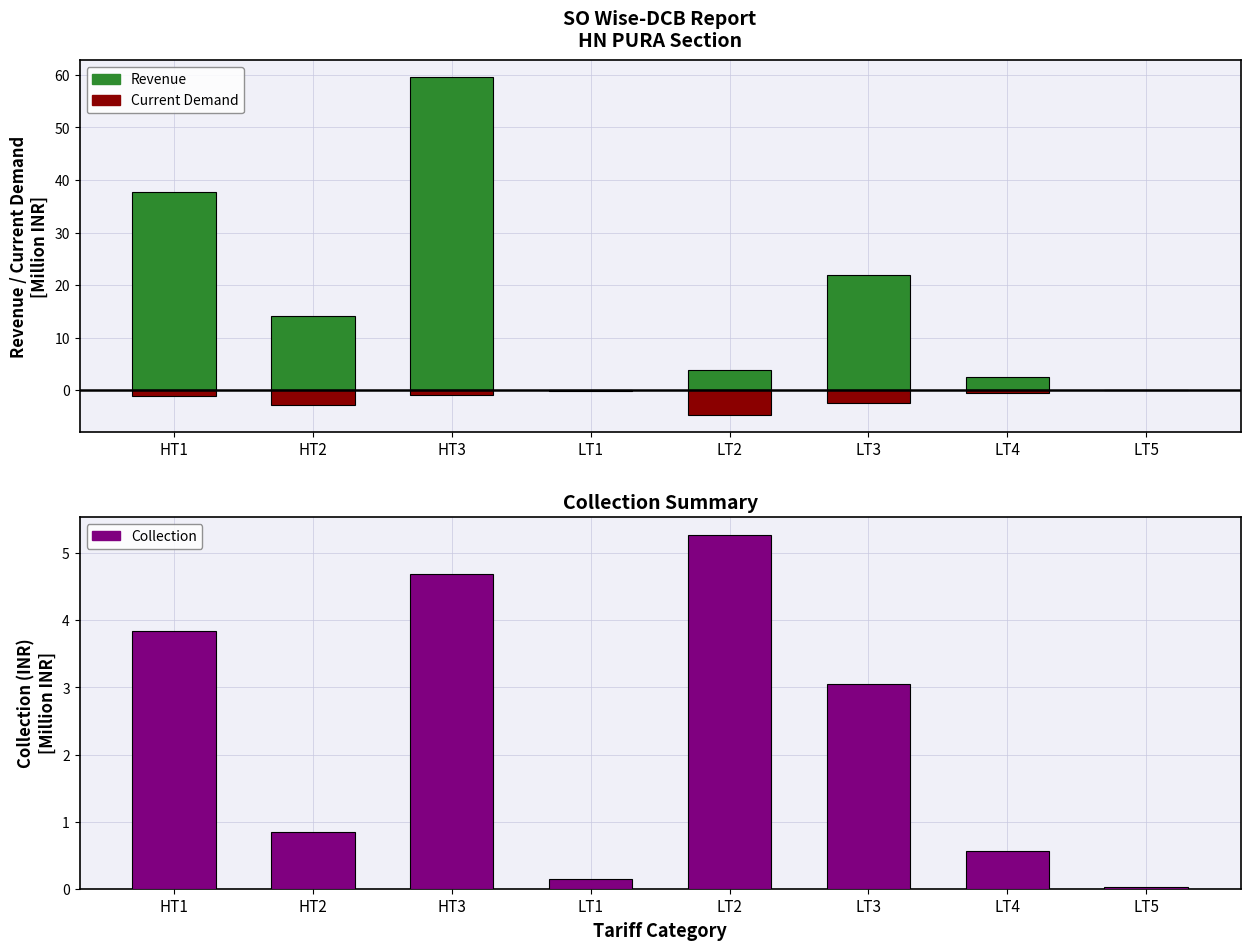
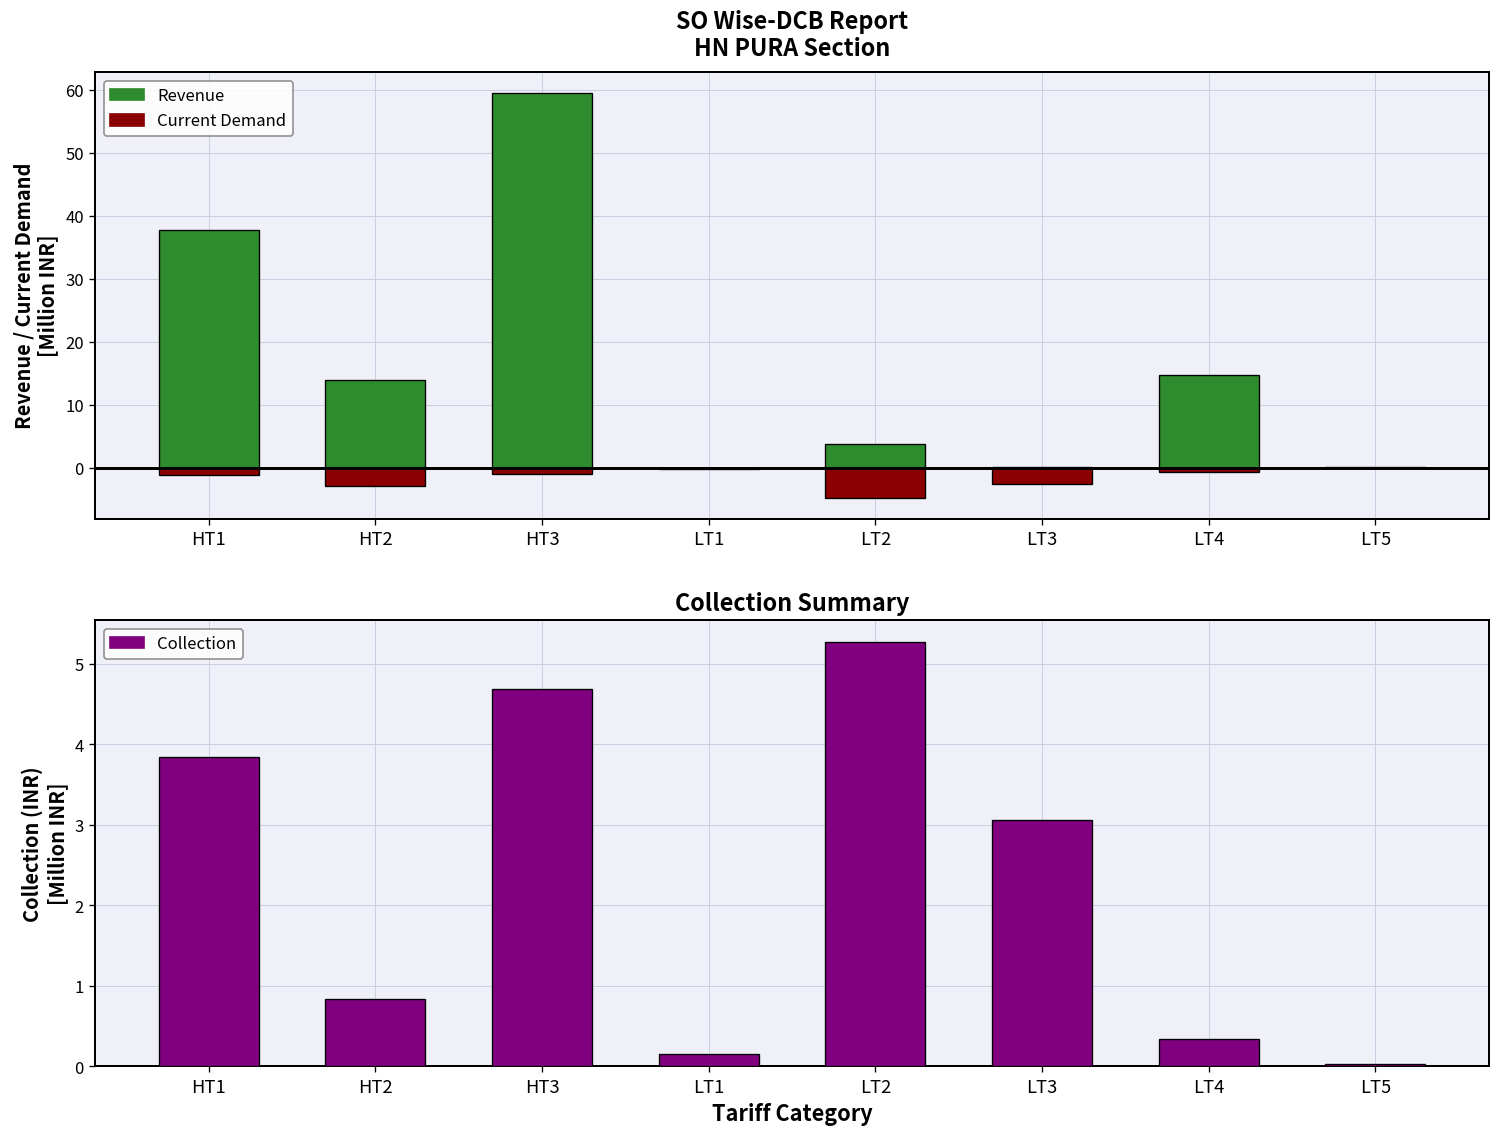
SO Wise-DCB Report HN PURA Section, Revenue, LT3: 22 -> 0
SO Wise-DCB Report HN PURA Section, Revenue, LT4: 3 -> 15
Collection Summary, LT4: 0.6 -> 0.3
